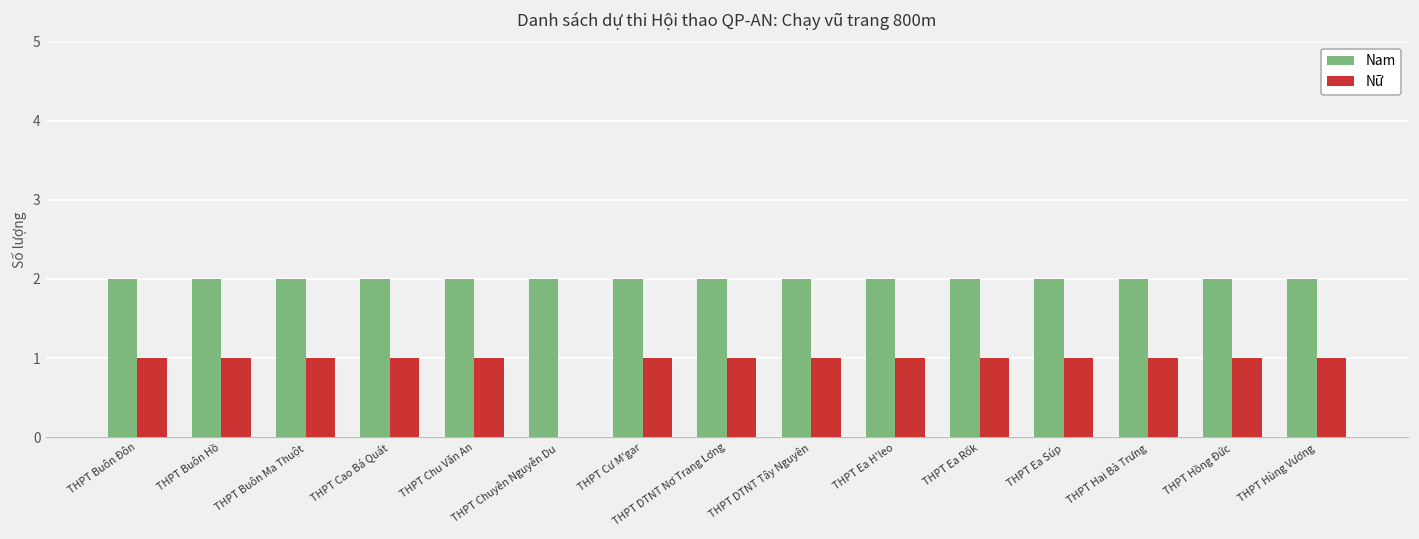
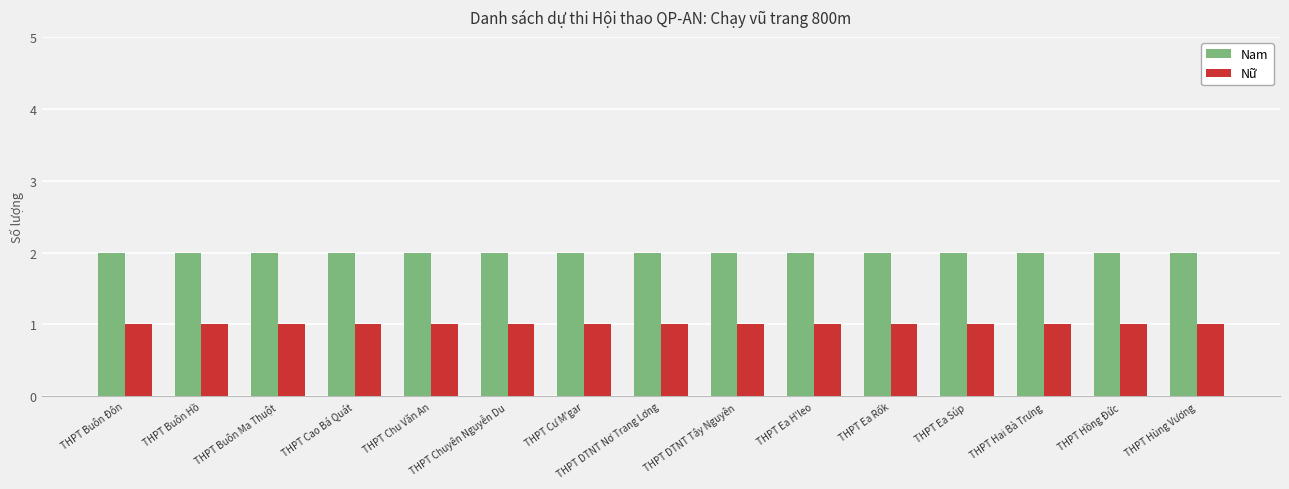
Nữ, THPT Chuyên Nguyễn Du: 0 -> 1
